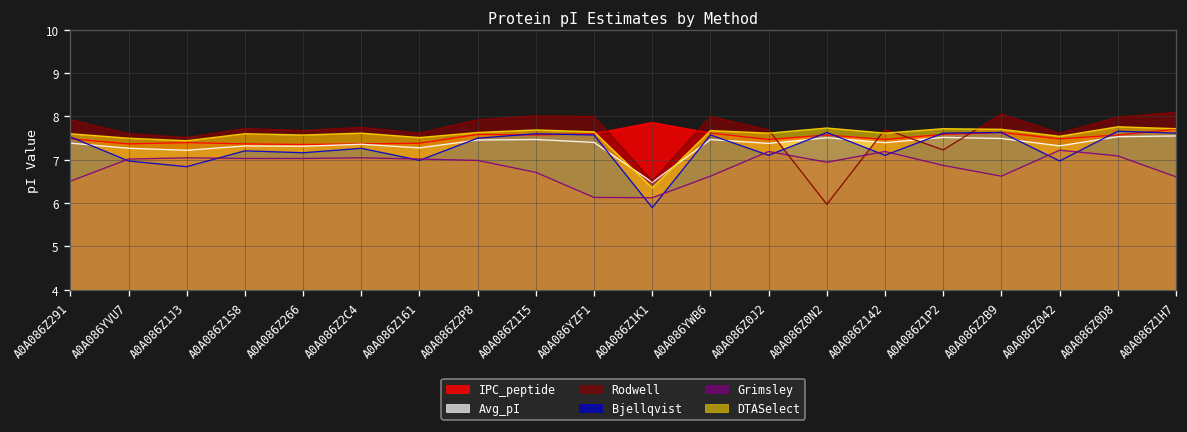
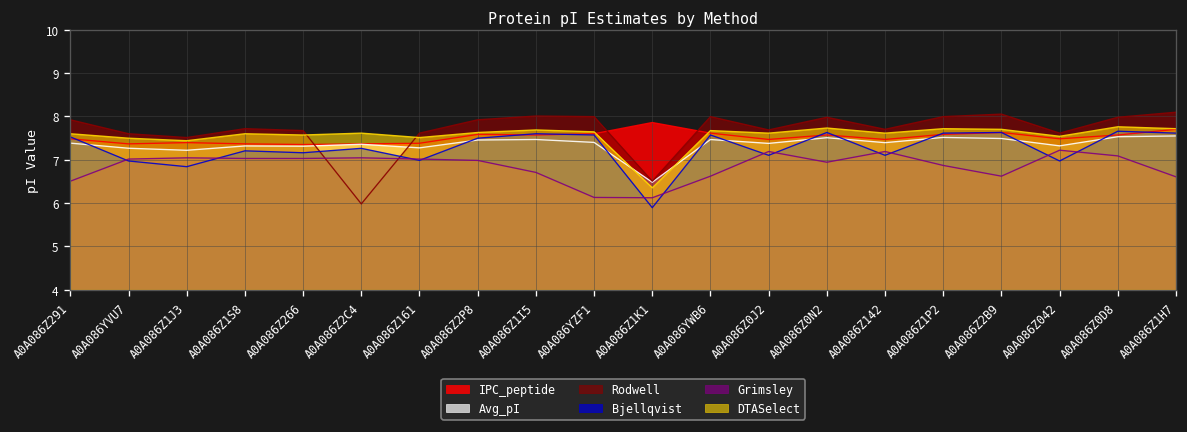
Rodwell, A0A086Z2C4: 7.7 -> 6.0
Rodwell, A0A086Z0N2: 6.0 -> 8.0
Rodwell, A0A086Z1P2: 7.2 -> 8.0
